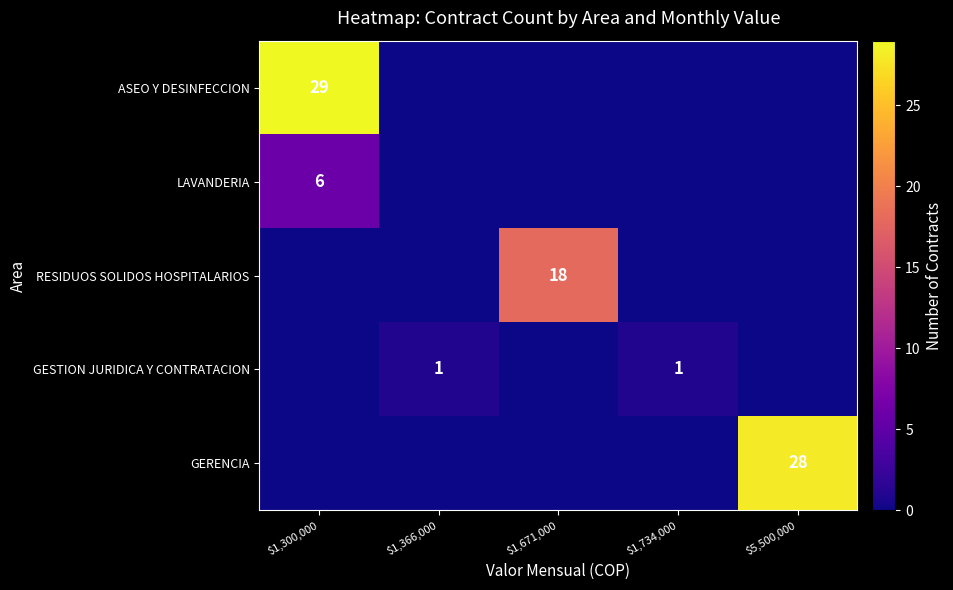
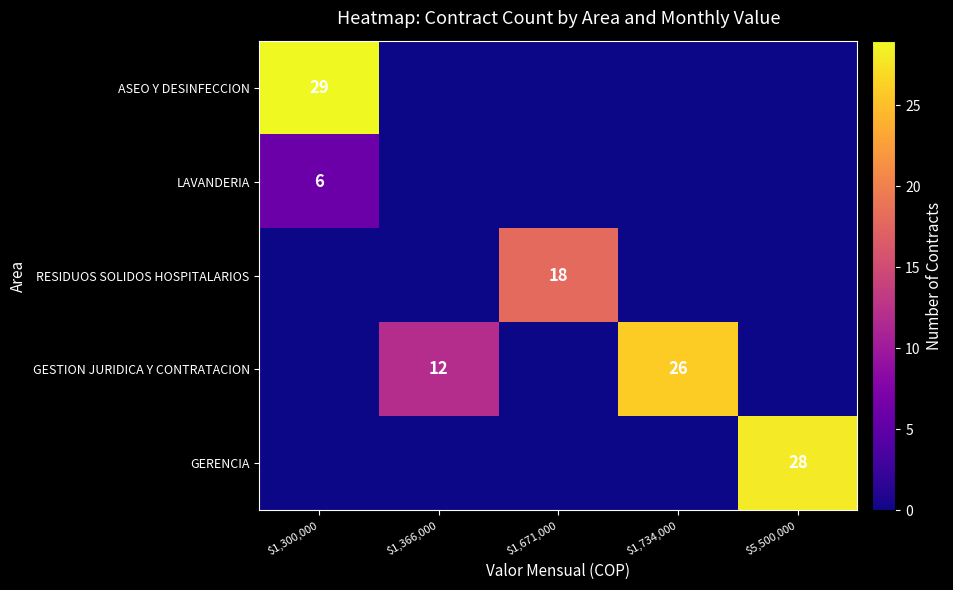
GESTION JURIDICA Y CONTRATACION, $1,366,000: 1 -> 12
GESTION JURIDICA Y CONTRATACION, $1,734,000: 1 -> 26
